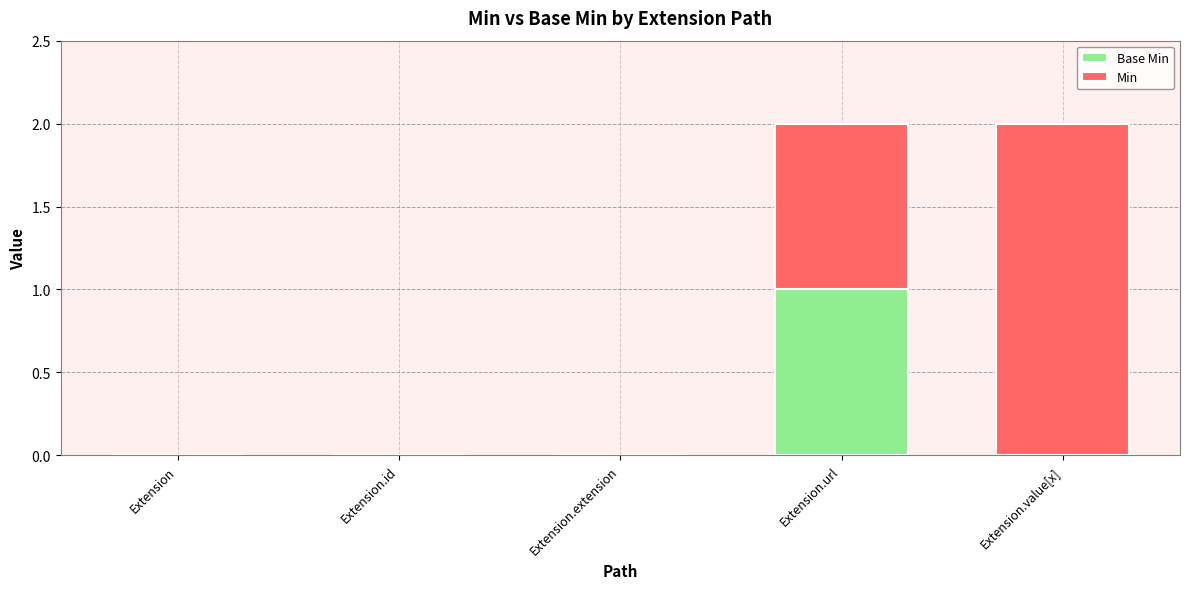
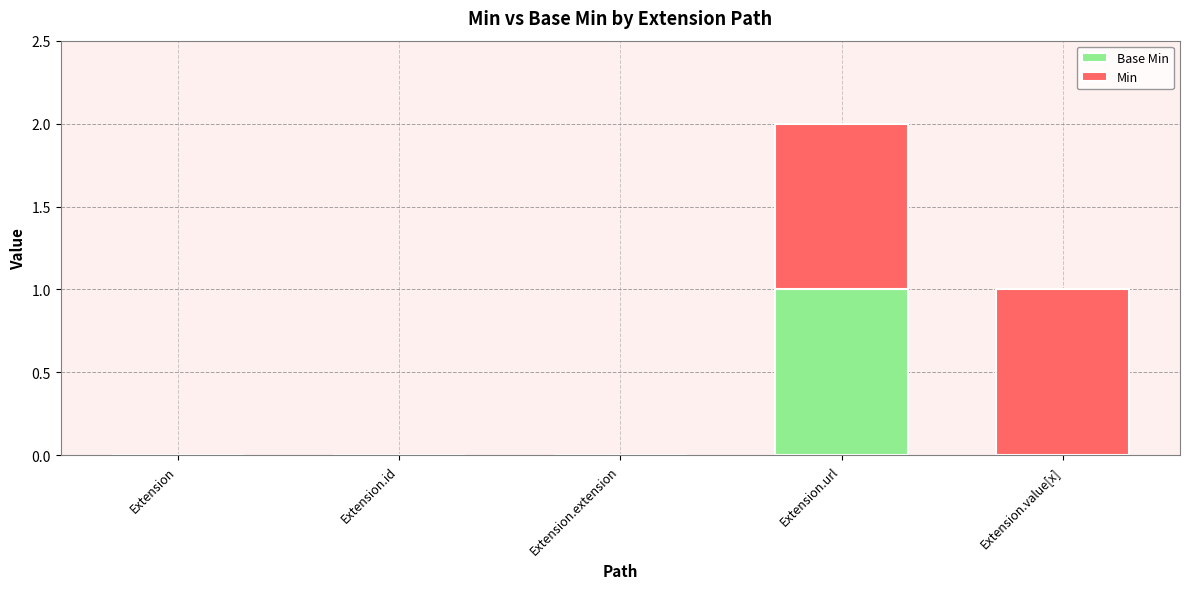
Min, Extension.value[x]: 2 -> 1
